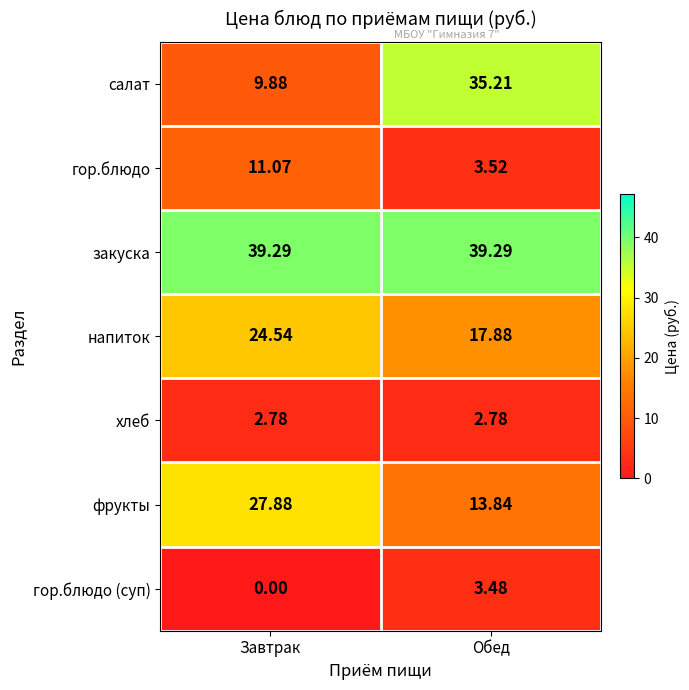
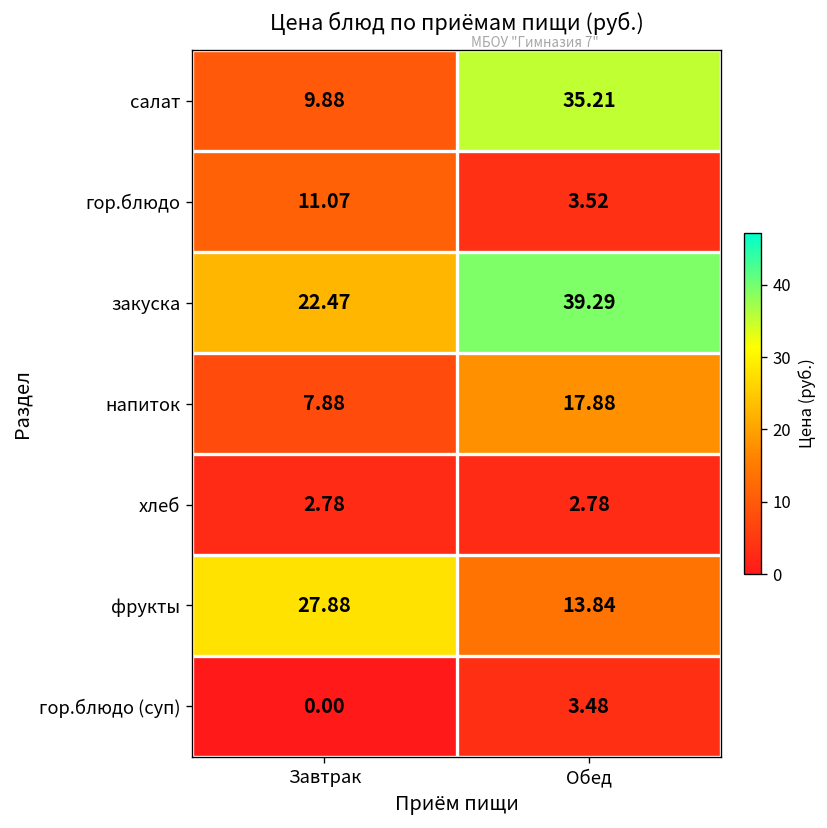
закуска, Завтрак: 39.29 -> 22.47
напиток, Завтрак: 24.54 -> 7.88
